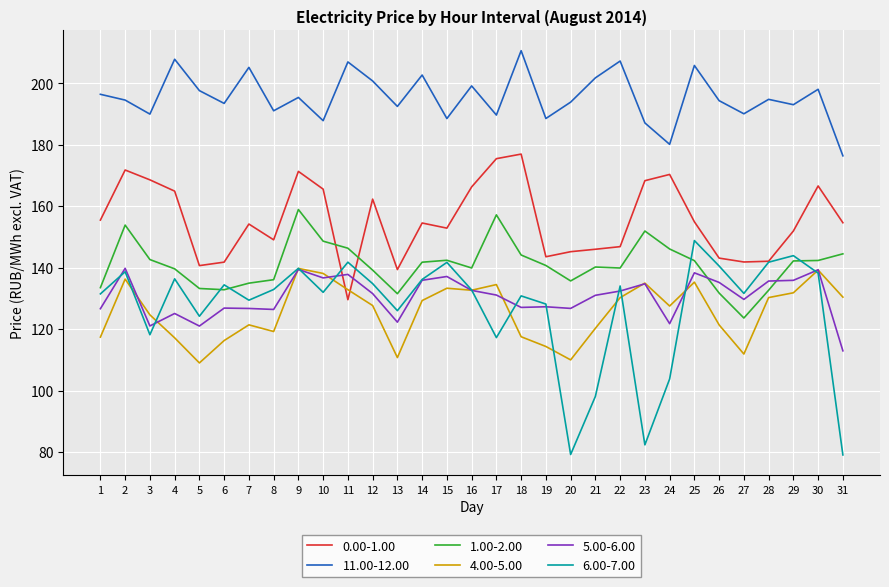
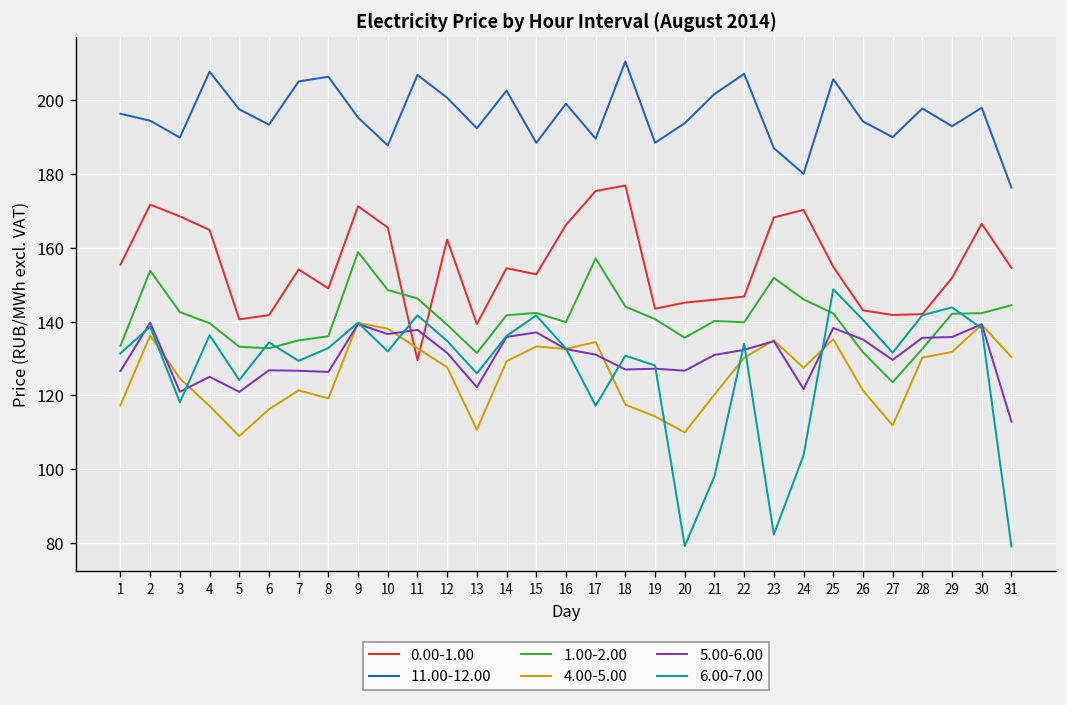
11.00-12.00, 8: 191 -> 206
11.00-12.00, 28: 195 -> 198
